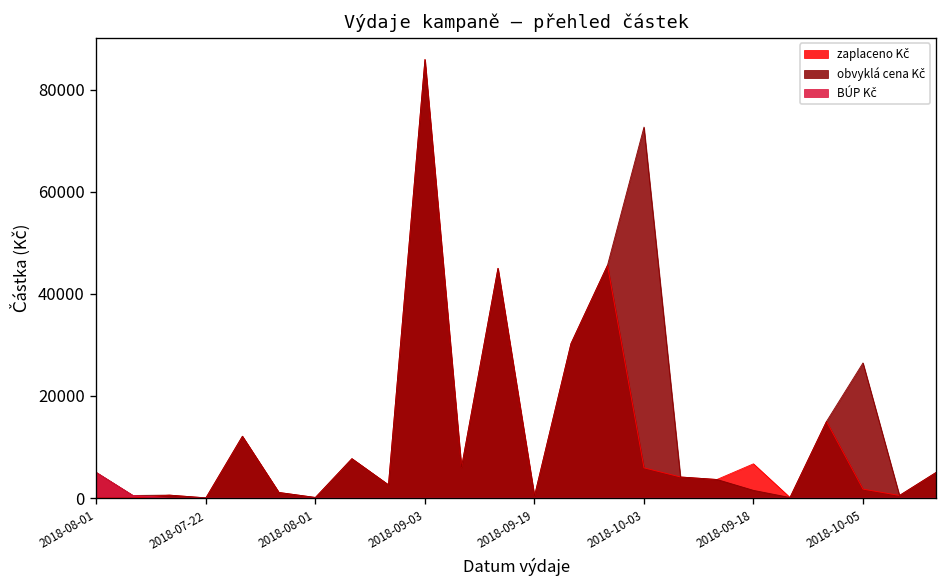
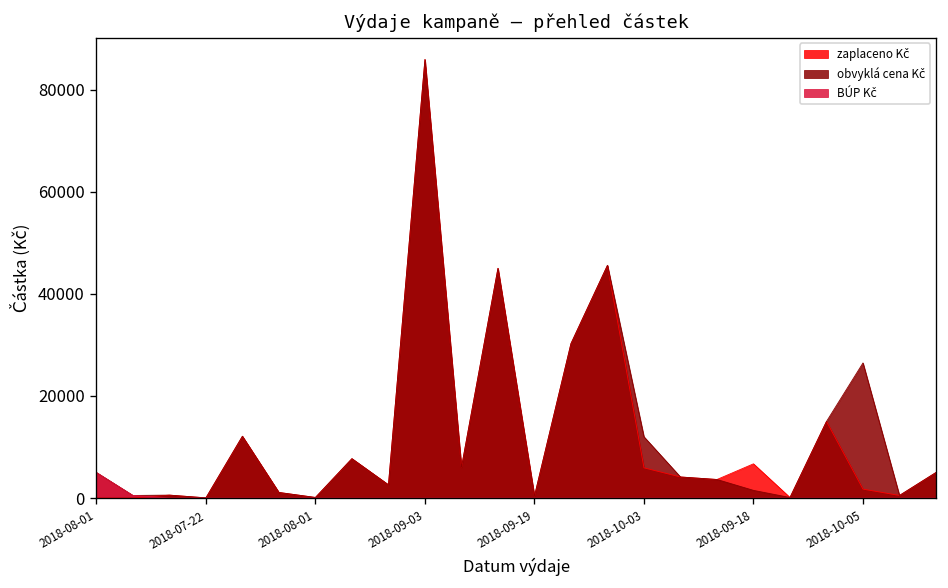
obvyklá cena Kč, 2018-10-03: 73000 -> 12000
